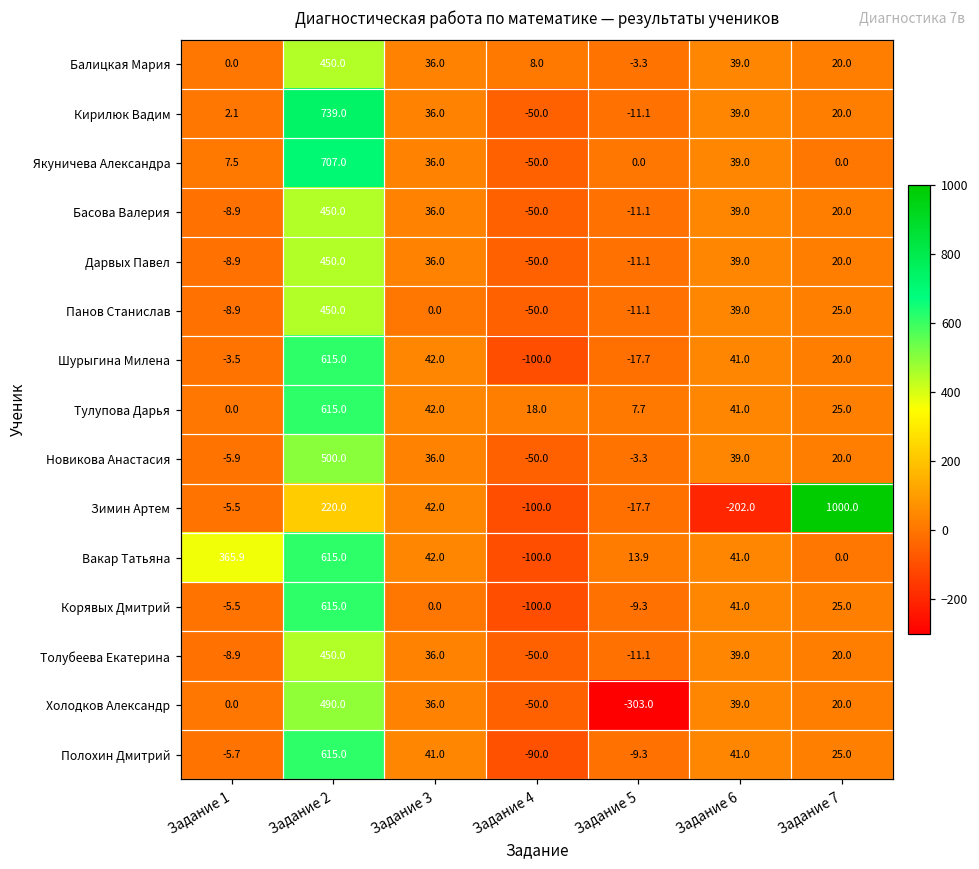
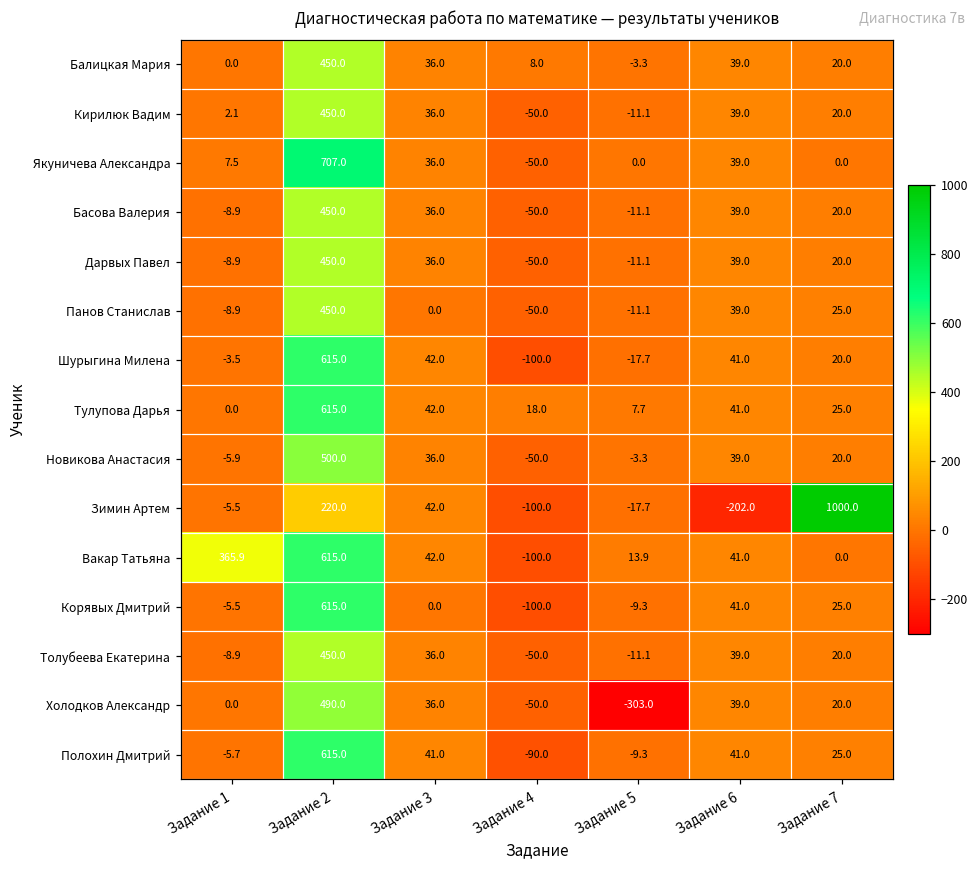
Кирилюк Вадим, Задание 2: 739.0 -> 450.0
